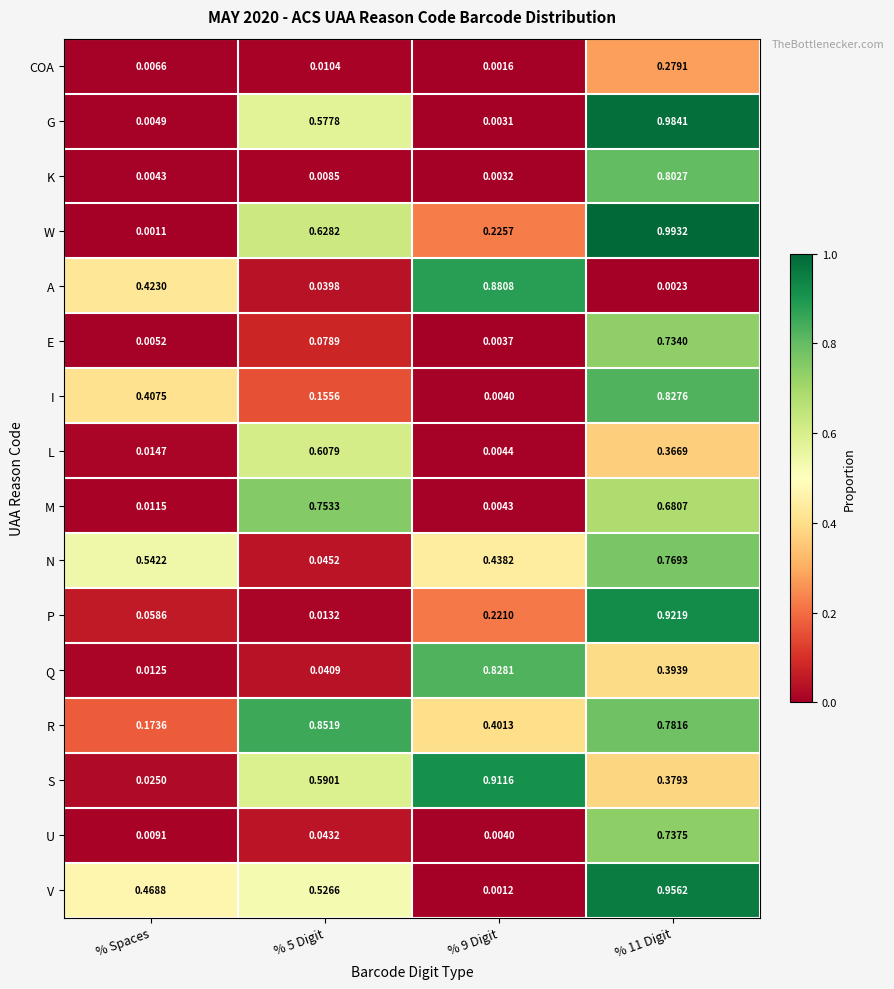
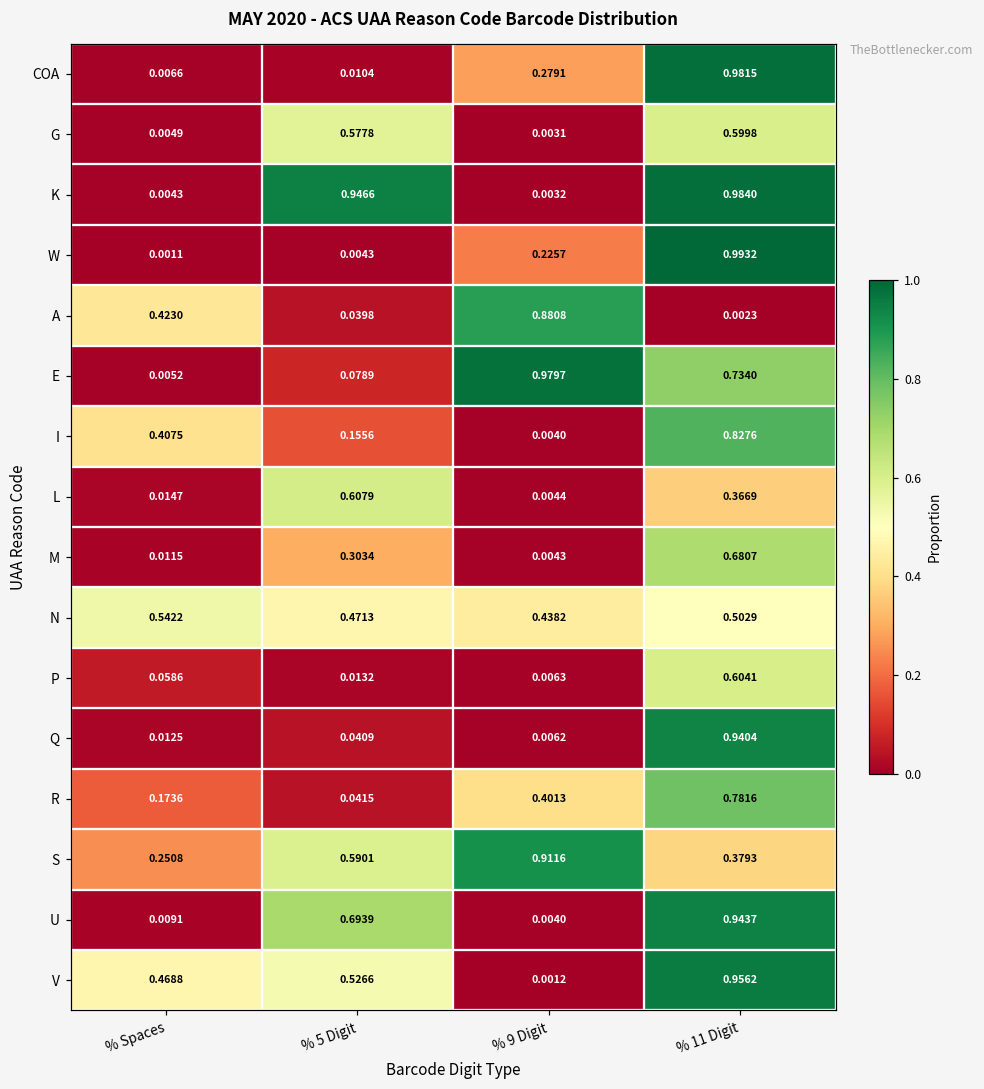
COA, % 9 Digit: 0.0016 -> 0.2791
COA, % 11 Digit: 0.2791 -> 0.9815
G, % 11 Digit: 0.9841 -> 0.5998
K, % 5 Digit: 0.0085 -> 0.9466
K, % 11 Digit: 0.8027 -> 0.9840
W, % 5 Digit: 0.6282 -> 0.0043
E, % 9 Digit: 0.0037 -> 0.9797
M, % 5 Digit: 0.7533 -> 0.3034
N, % 5 Digit: 0.0452 -> 0.4713
N, % 11 Digit: 0.7693 -> 0.5029
P, % 9 Digit: 0.2210 -> 0.0063
P, % 11 Digit: 0.9219 -> 0.6041
Q, % 9 Digit: 0.8281 -> 0.0062
Q, % 11 Digit: 0.3939 -> 0.9404
R, % 5 Digit: 0.8519 -> 0.0415
S, % Spaces: 0.0250 -> 0.2508
U, % 5 Digit: 0.0432 -> 0.6939
U, % 11 Digit: 0.7375 -> 0.9437
